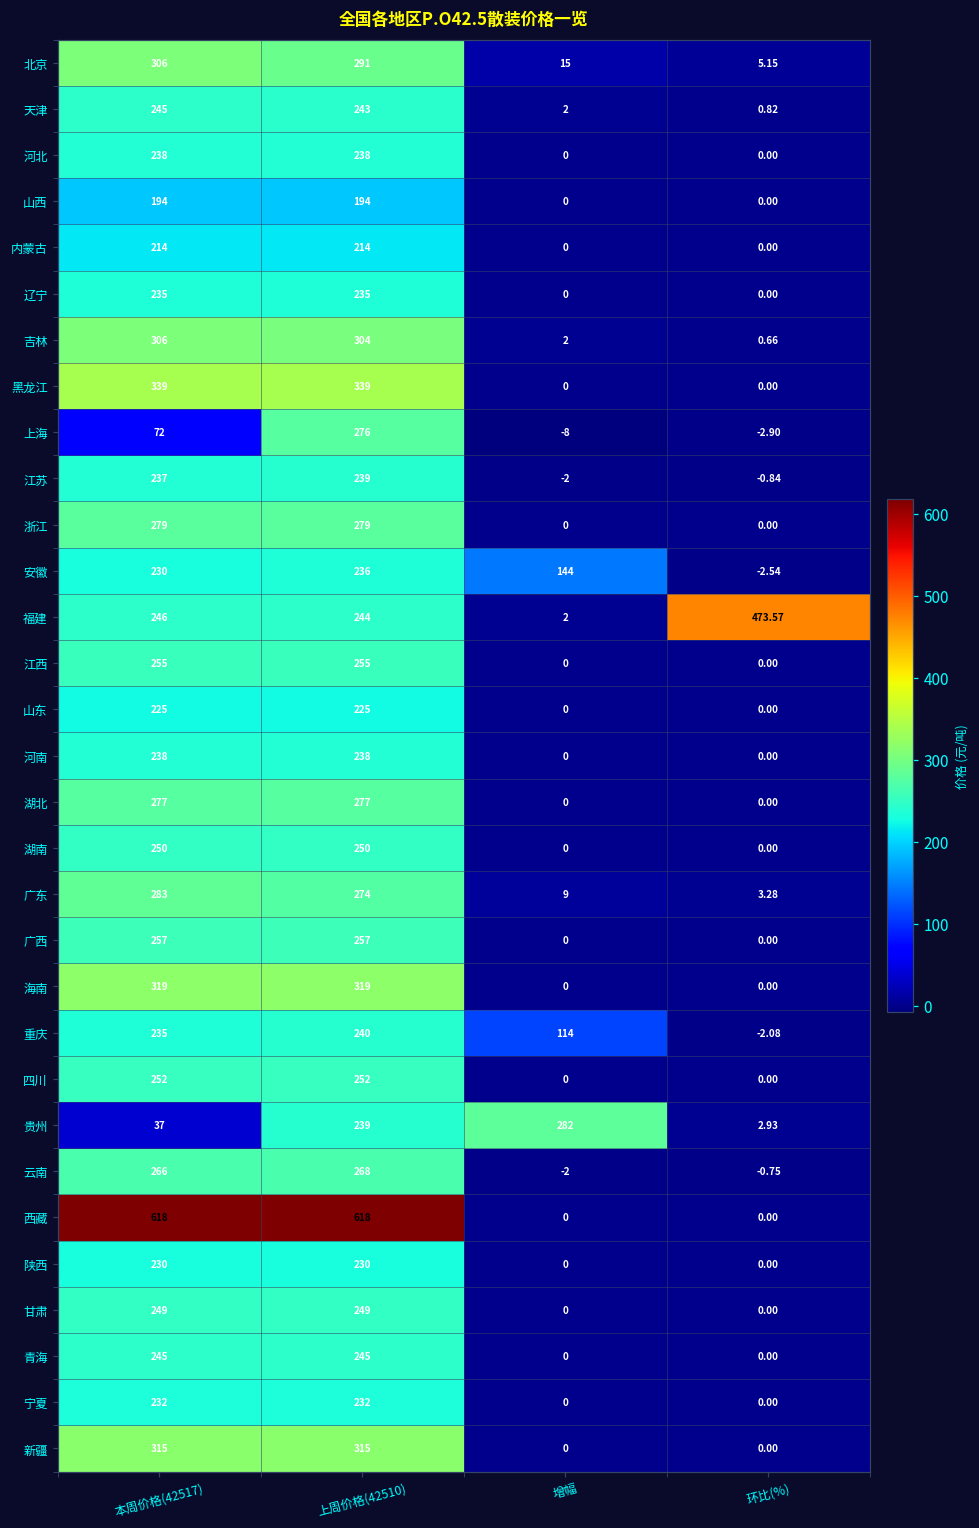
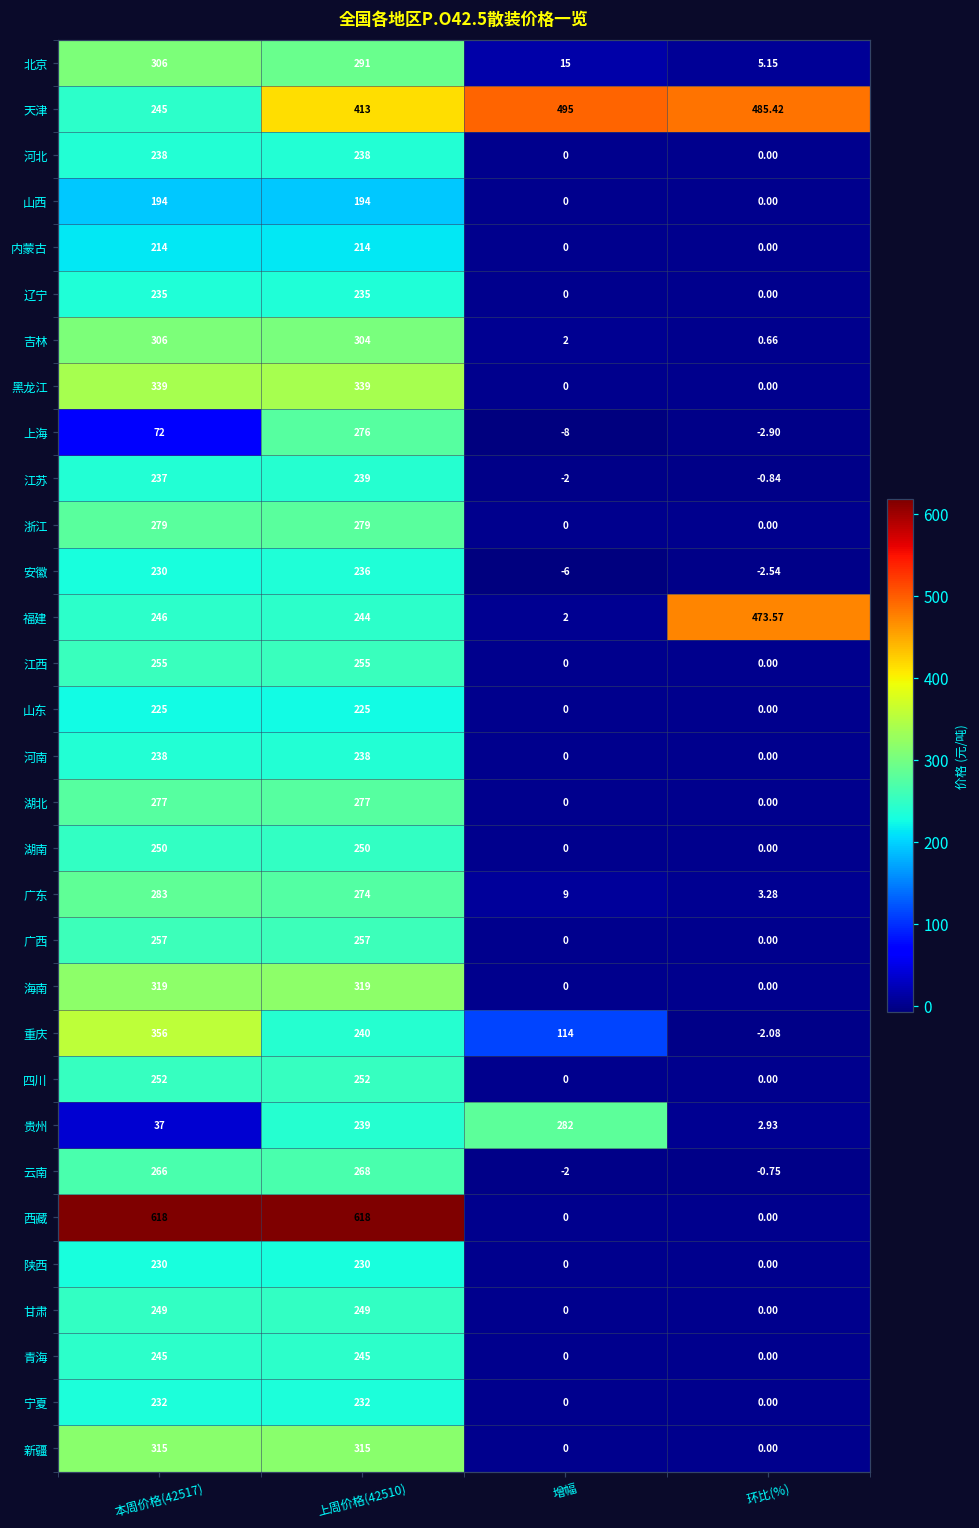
天津, 上周价格(42510): 243 -> 413
天津, 增幅: 2 -> 495
天津, 环比(%): 0.82 -> 485.42
安徽, 增幅: 144 -> -6
重庆, 本周价格(42517): 235 -> 356
